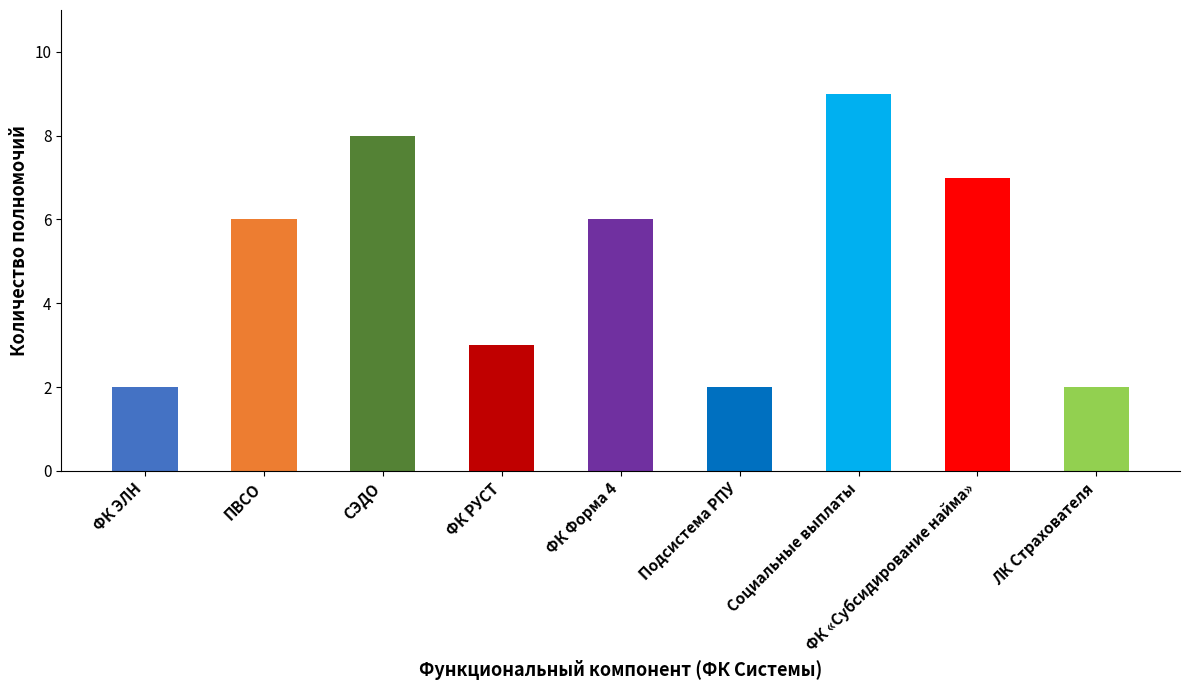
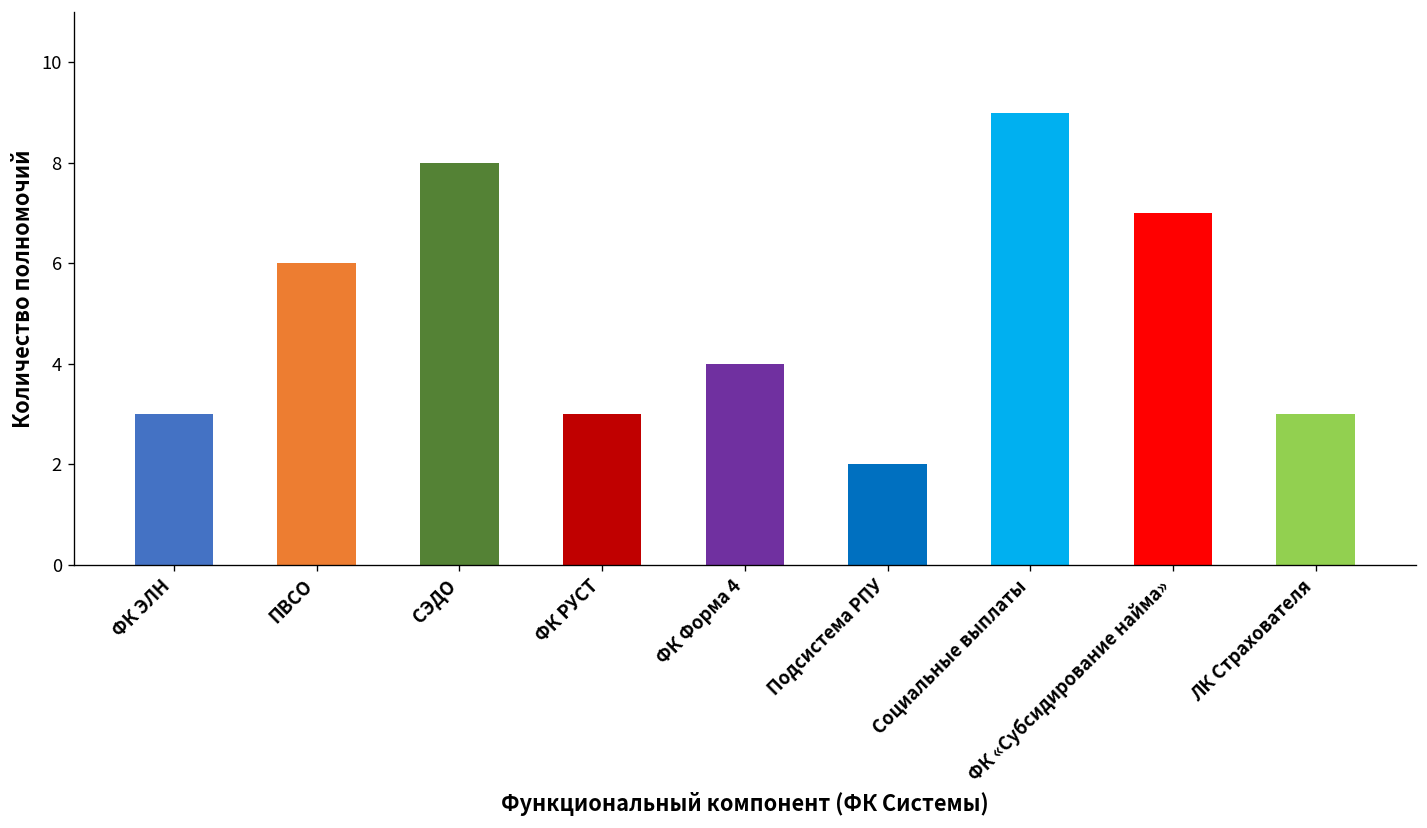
ФК ЭЛН: 2 -> 3
ФК Форма 4: 6 -> 4
ЛК Страхователя: 2 -> 3
